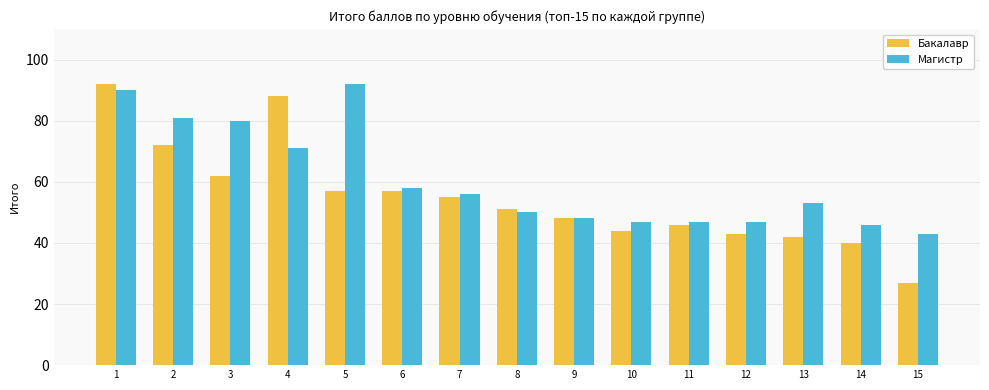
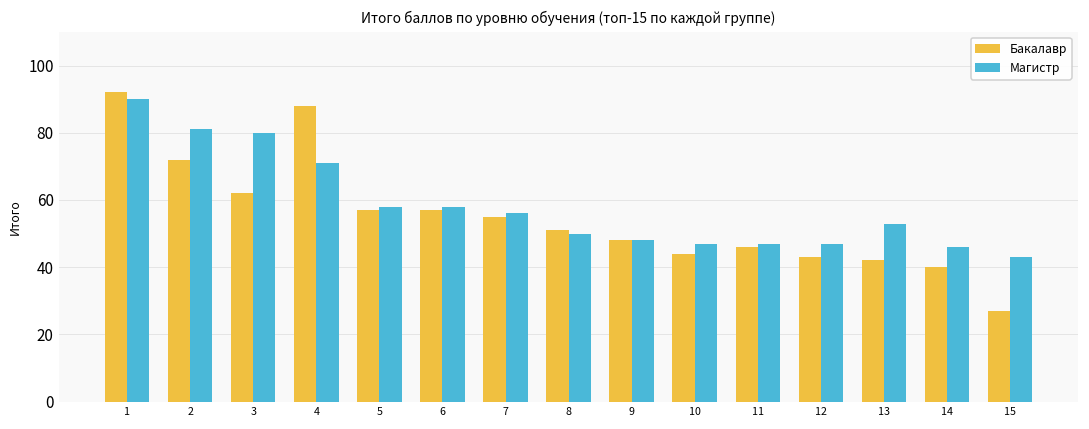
Магистр, 5: 92 -> 58
